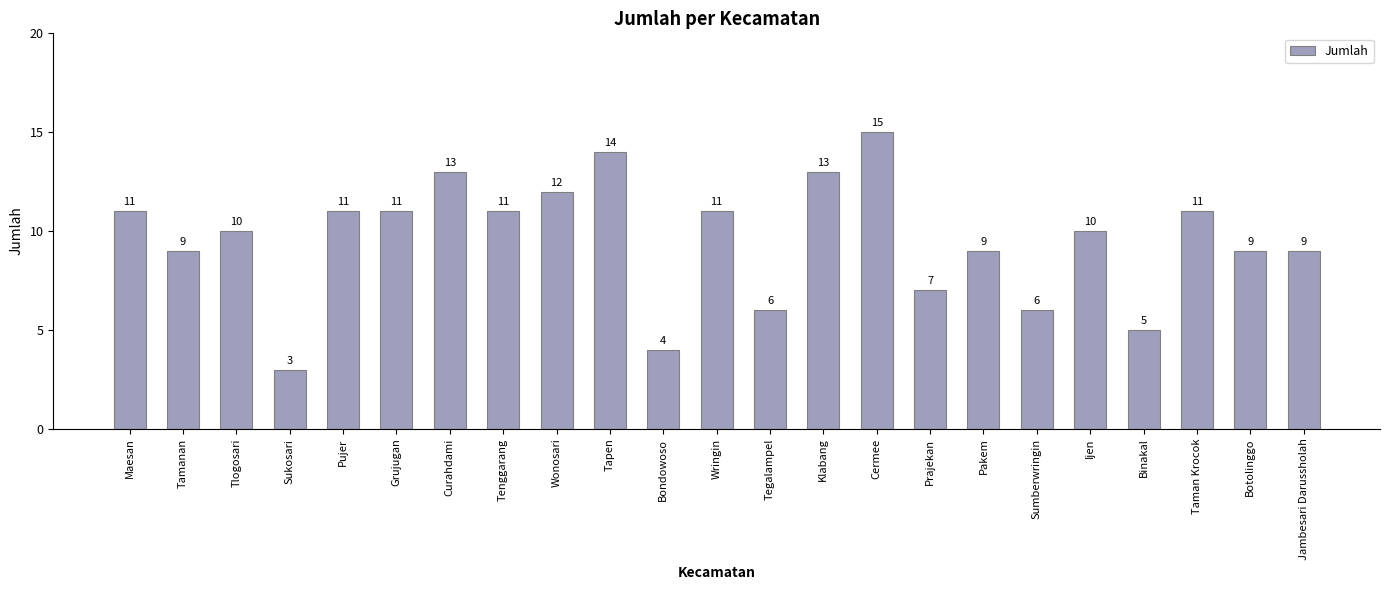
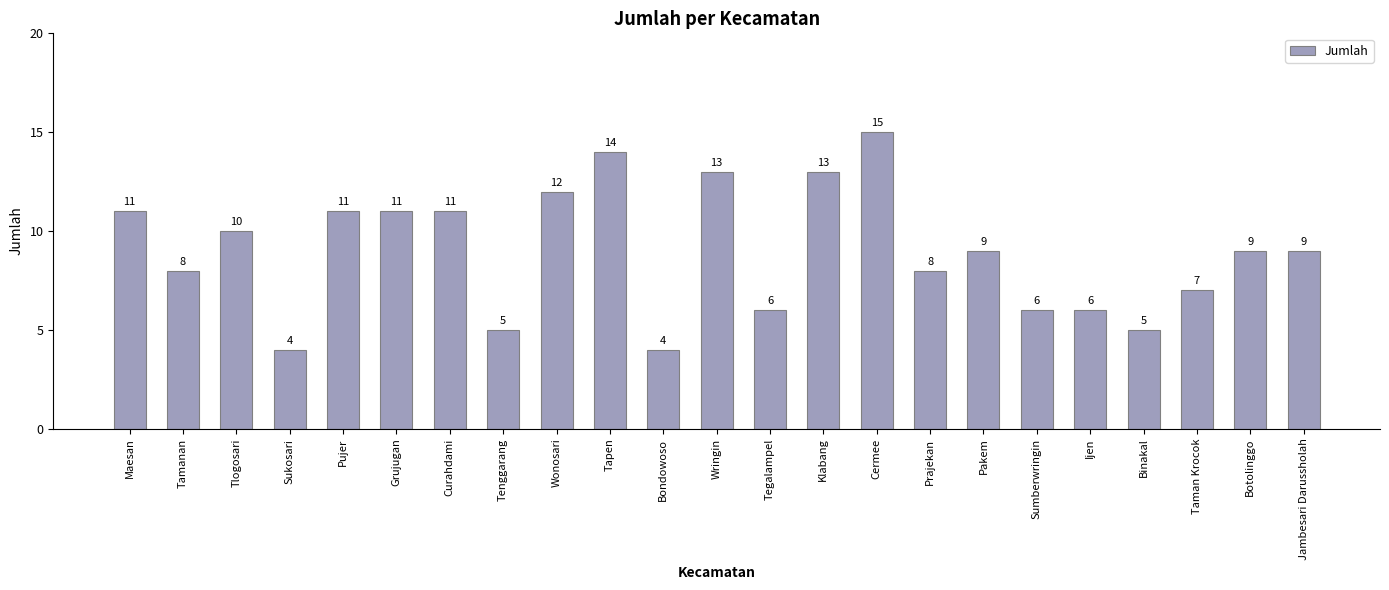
Tamanan: 9 -> 8
Sukosari: 3 -> 4
Curahdami: 13 -> 11
Tenggarang: 11 -> 5
Wringin: 11 -> 13
Prajekan: 7 -> 8
Ijen: 10 -> 6
Taman Krocok: 11 -> 7
